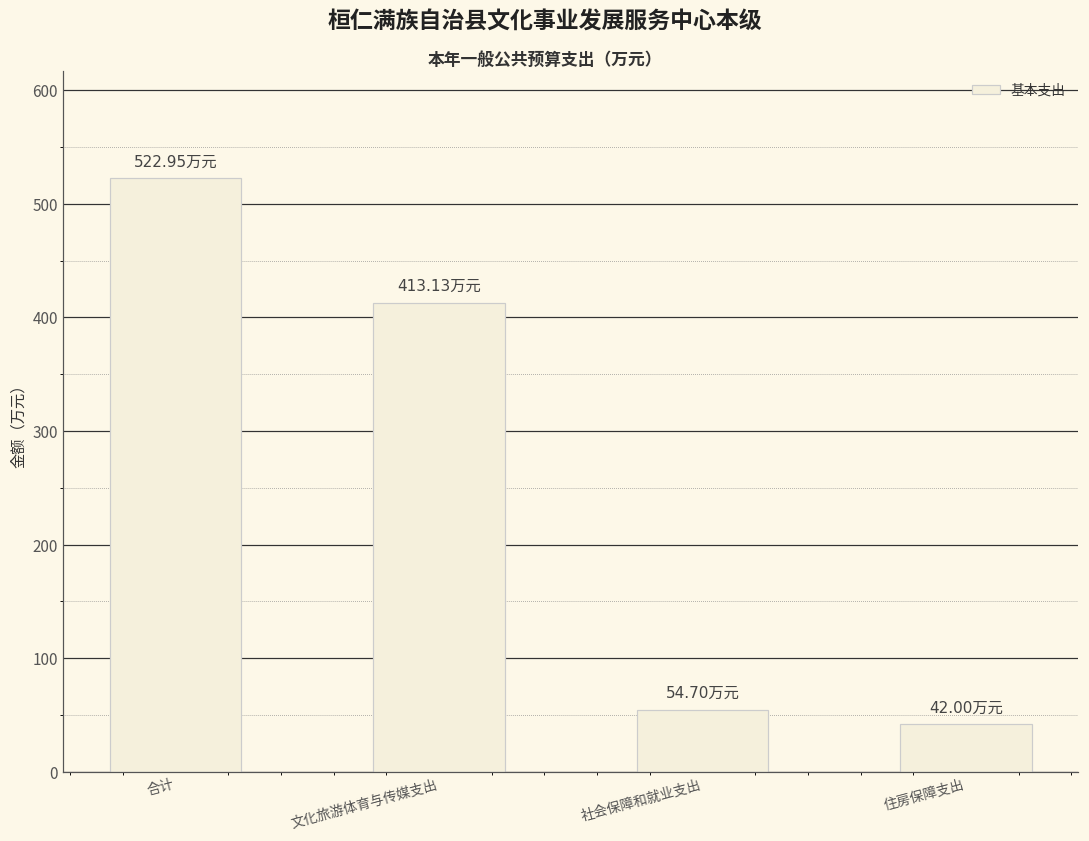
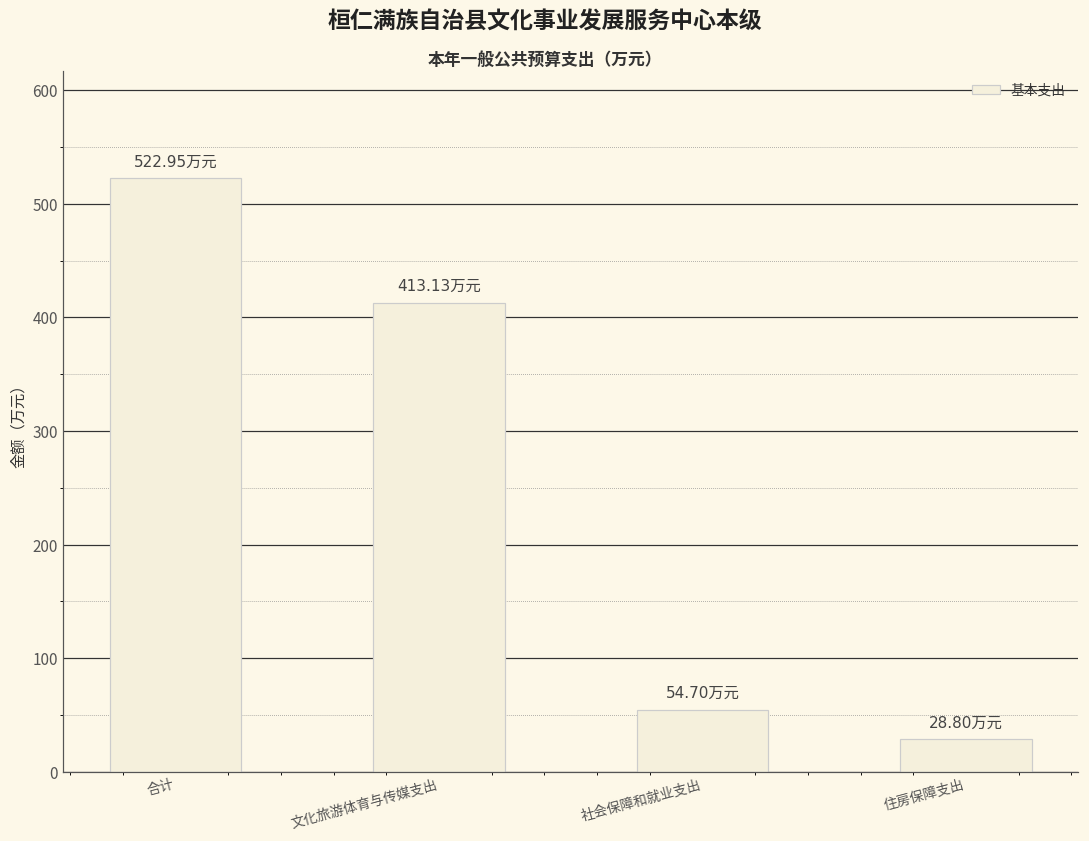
住房保障支出: 42.00 -> 28.80
